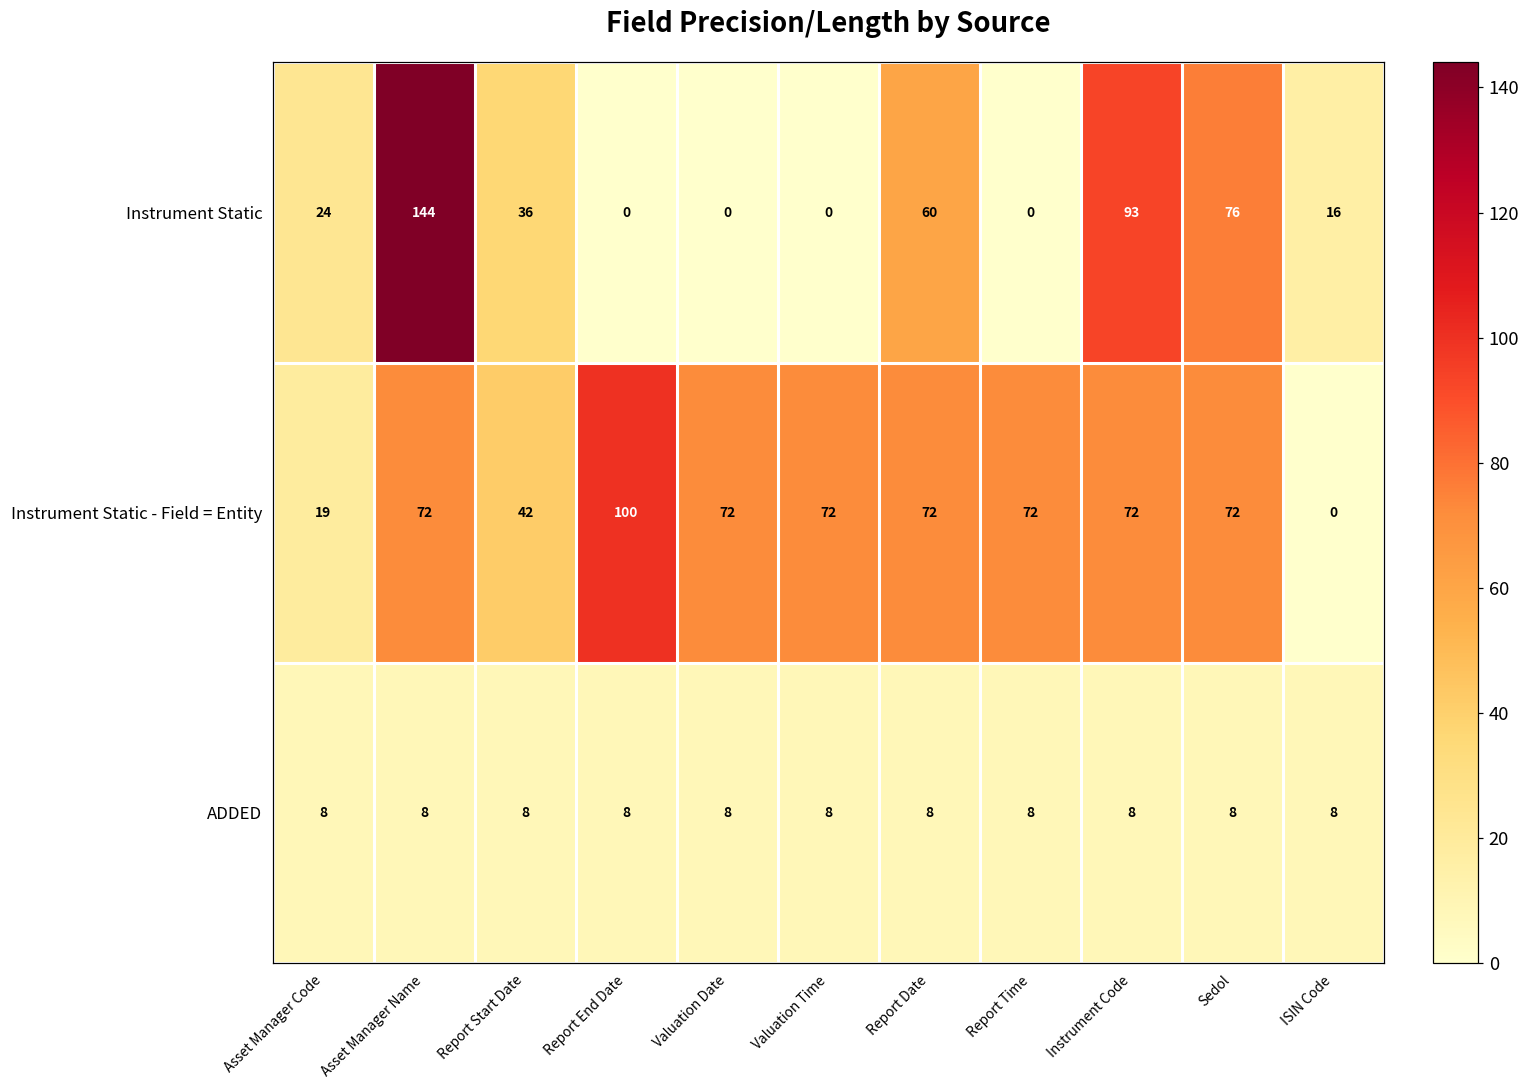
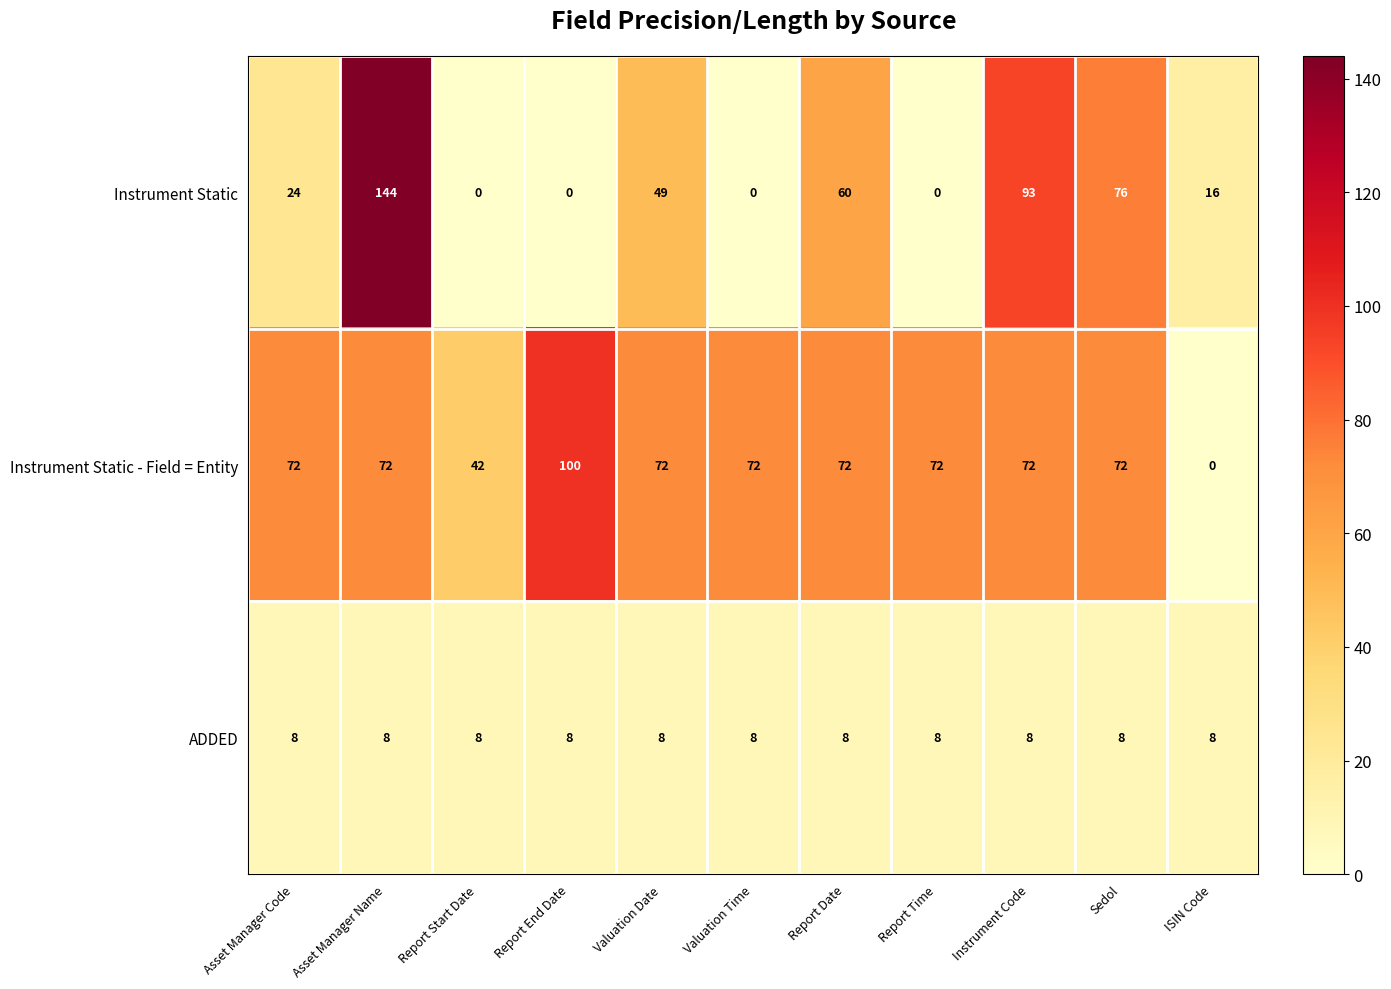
Instrument Static, Report Start Date: 36 -> 0
Instrument Static, Valuation Date: 0 -> 49
Instrument Static - Field = Entity, Asset Manager Code: 19 -> 72
